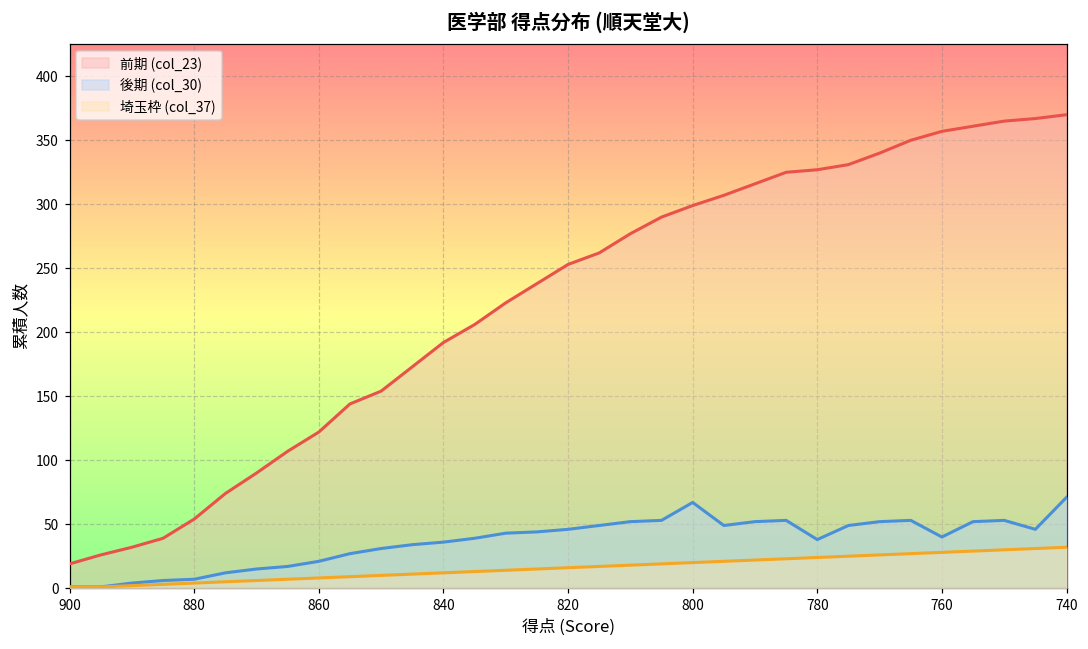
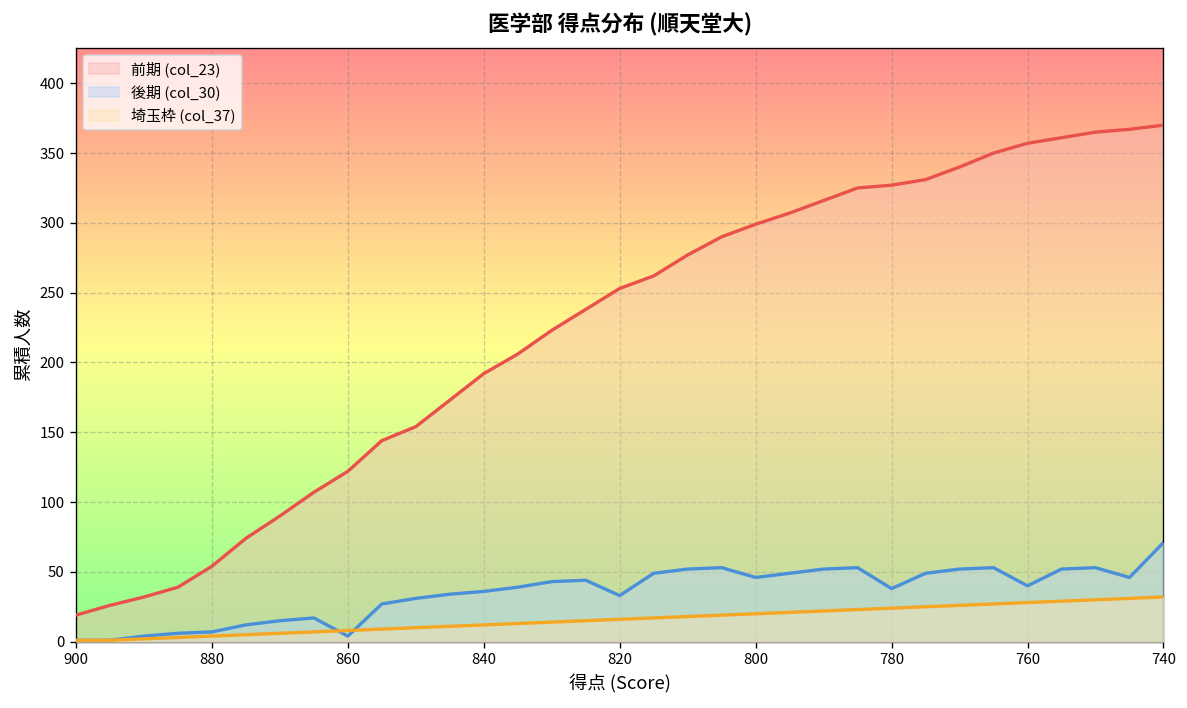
後期 (col_30), 860: 21 -> 4
後期 (col_30), 820: 46 -> 33
後期 (col_30), 800: 67 -> 46
